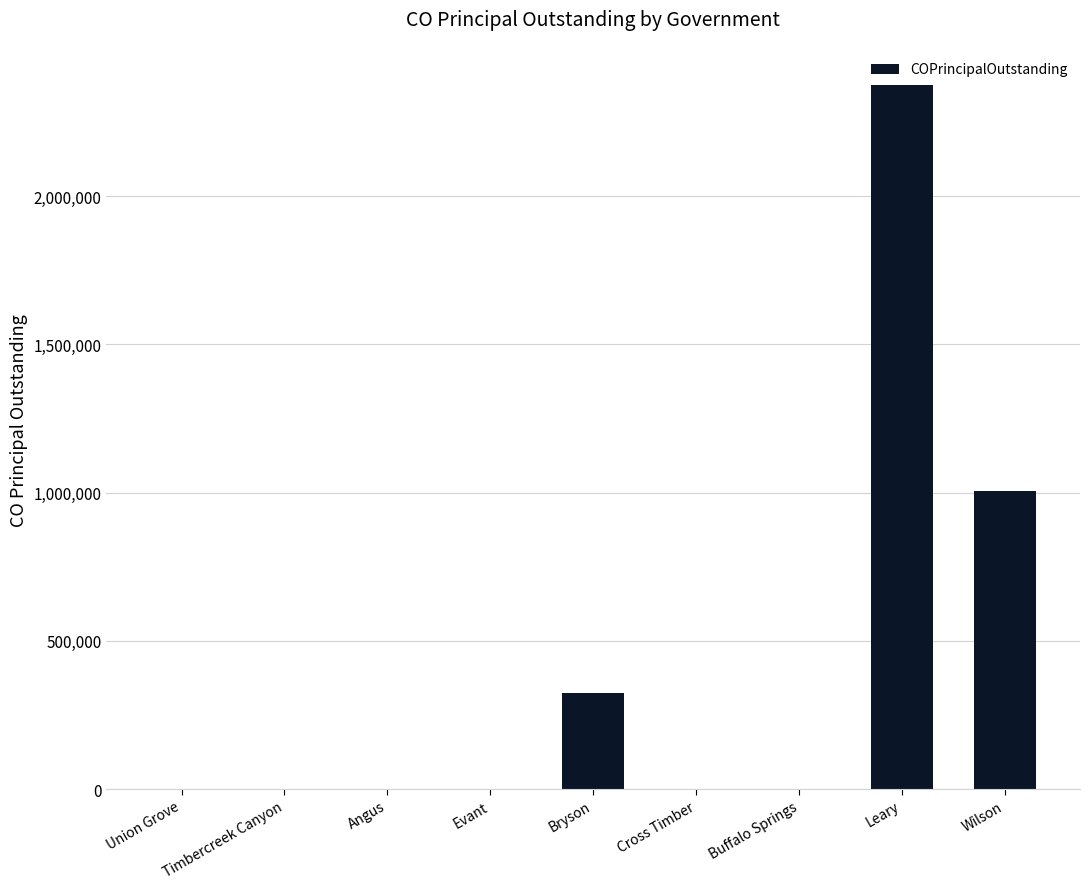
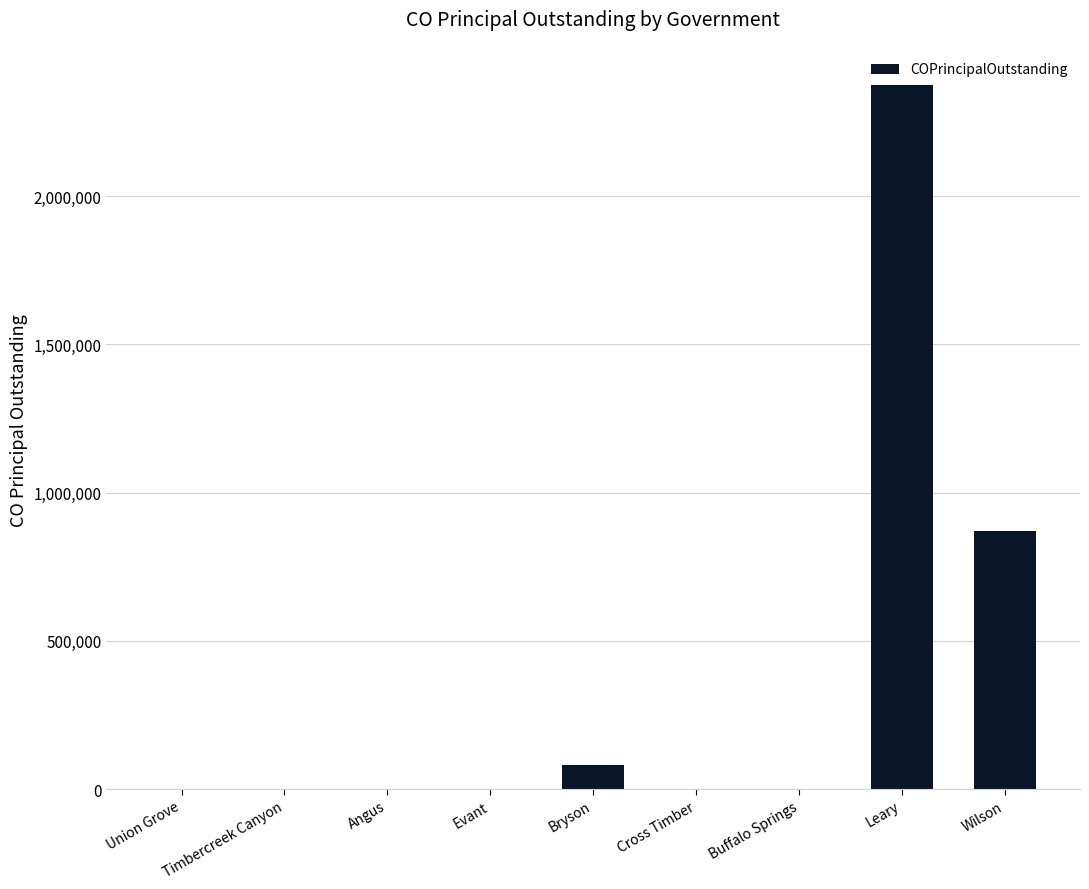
Bryson: 320,000 -> 80,000
Wilson: 1,010,000 -> 870,000
